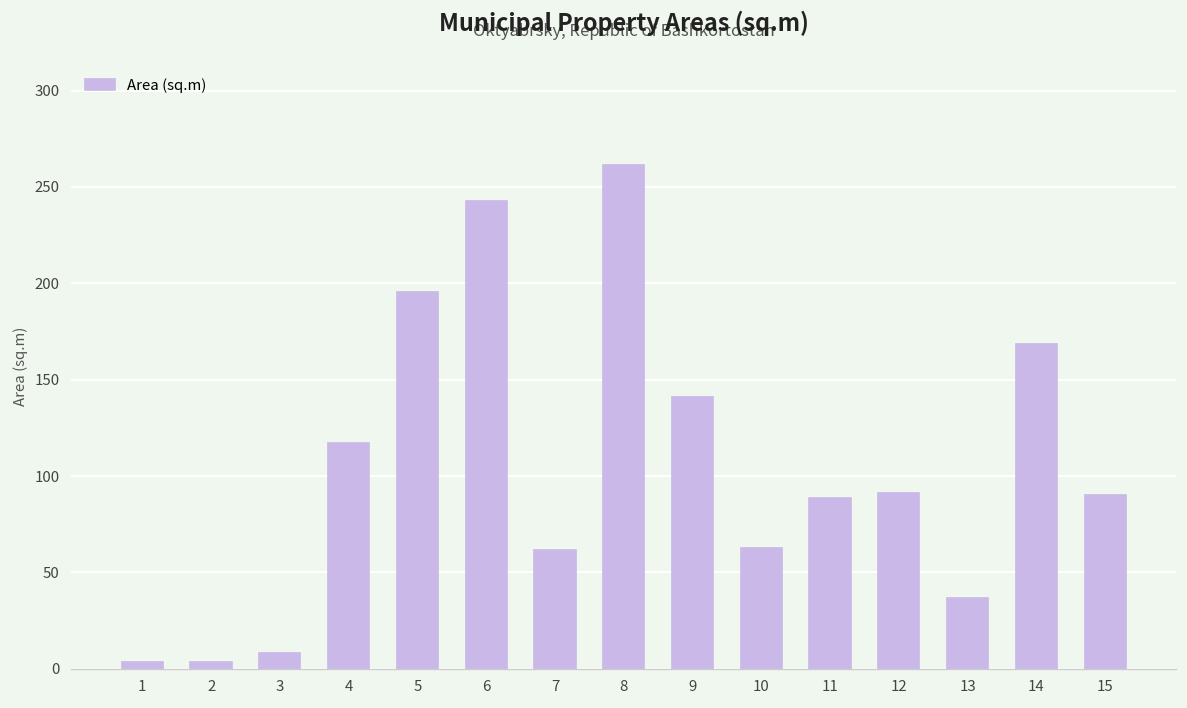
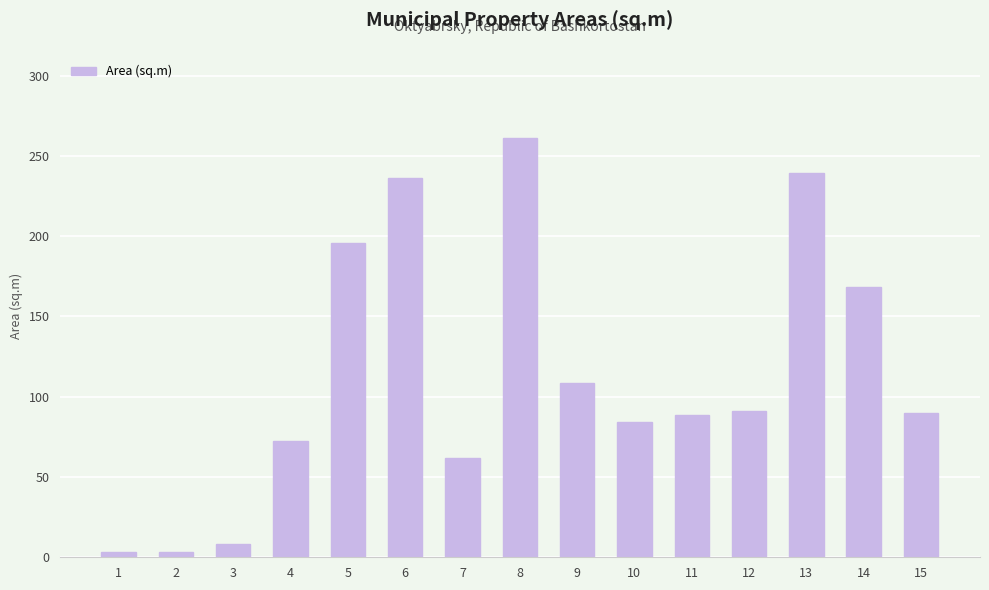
4: 117 -> 73
6: 243 -> 236
9: 141 -> 108
10: 63 -> 84
13: 37 -> 239
